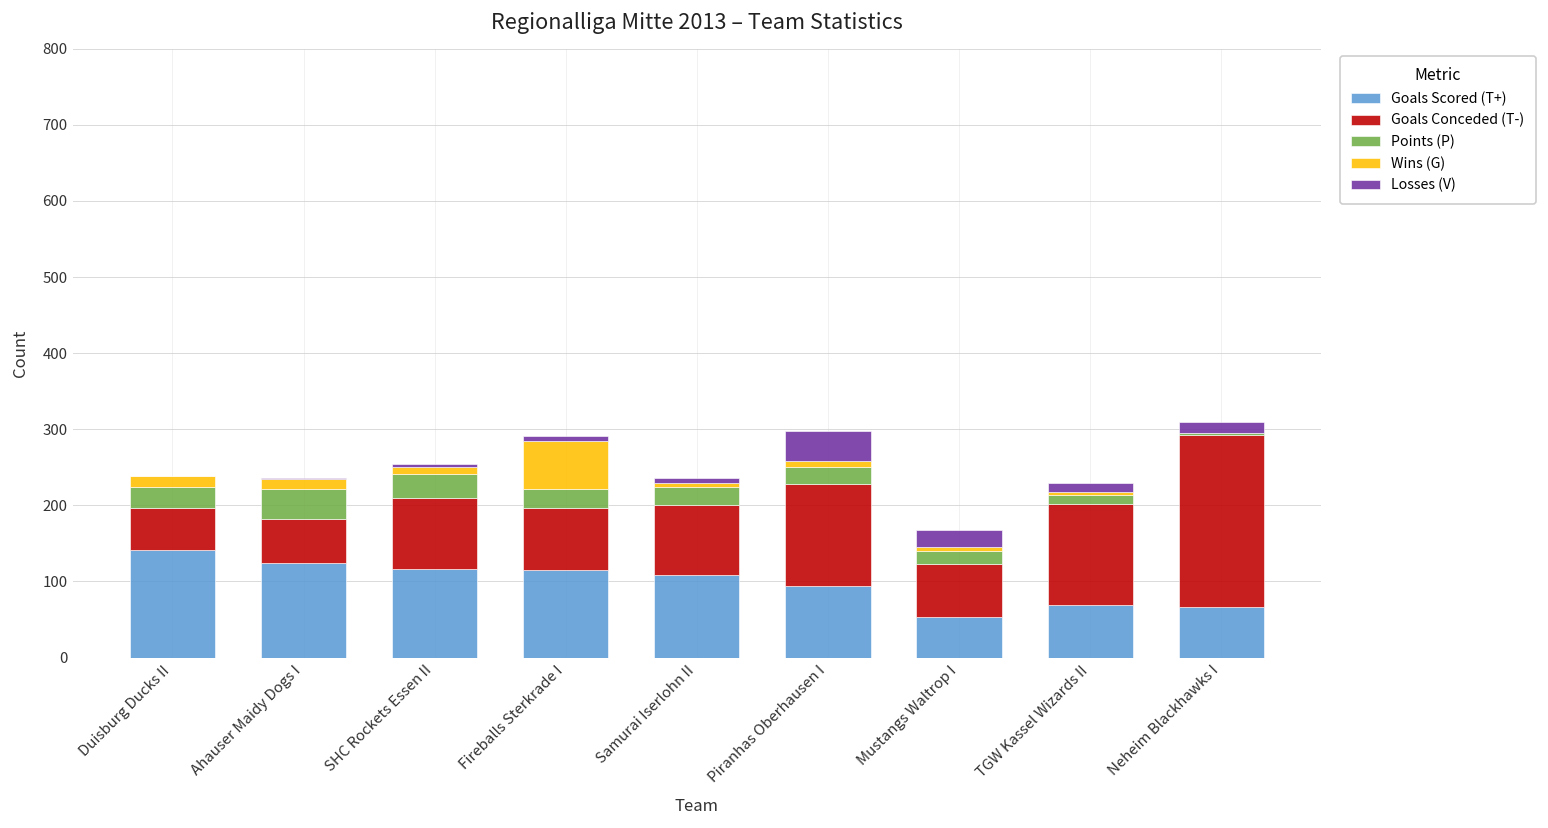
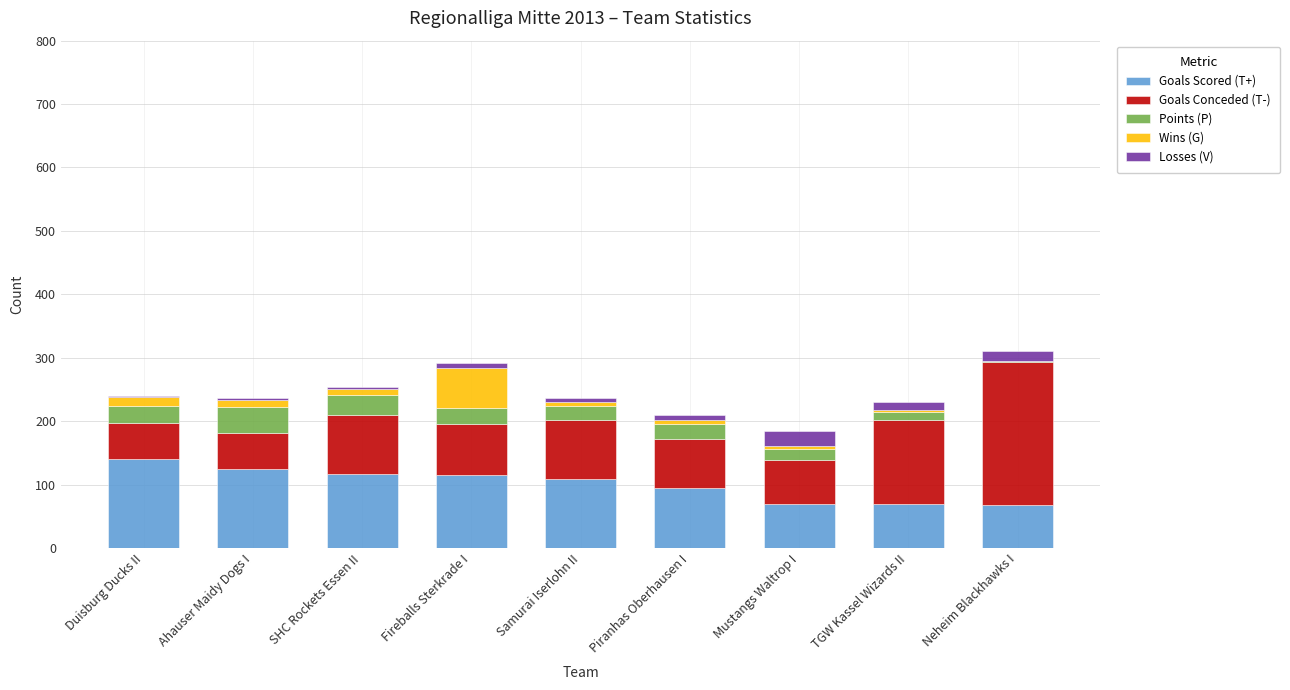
Goals Conceded (T-), Piranhas Oberhausen I: 130 -> 80
Losses (V), Piranhas Oberhausen I: 40 -> 10
Goals Scored (T+), Mustangs Waltrop I: 50 -> 70
